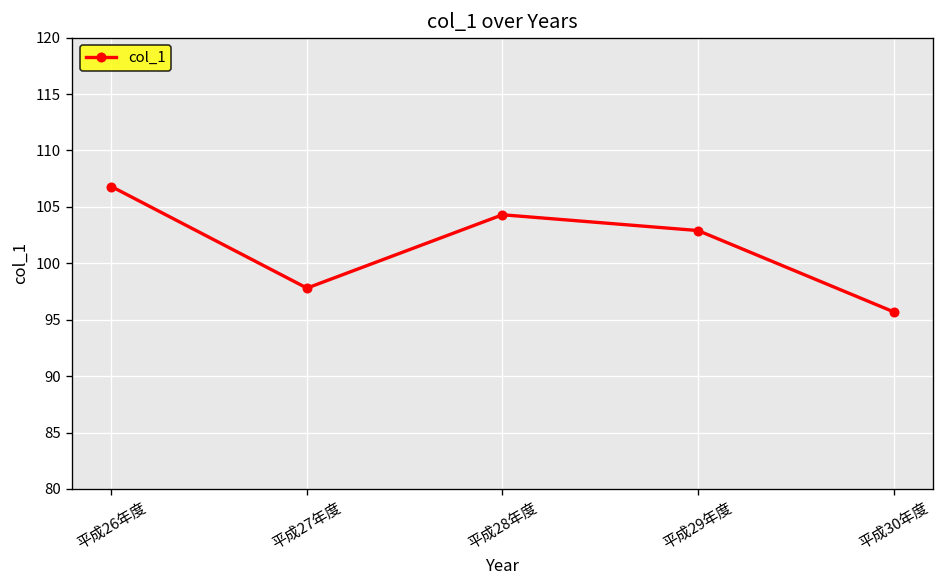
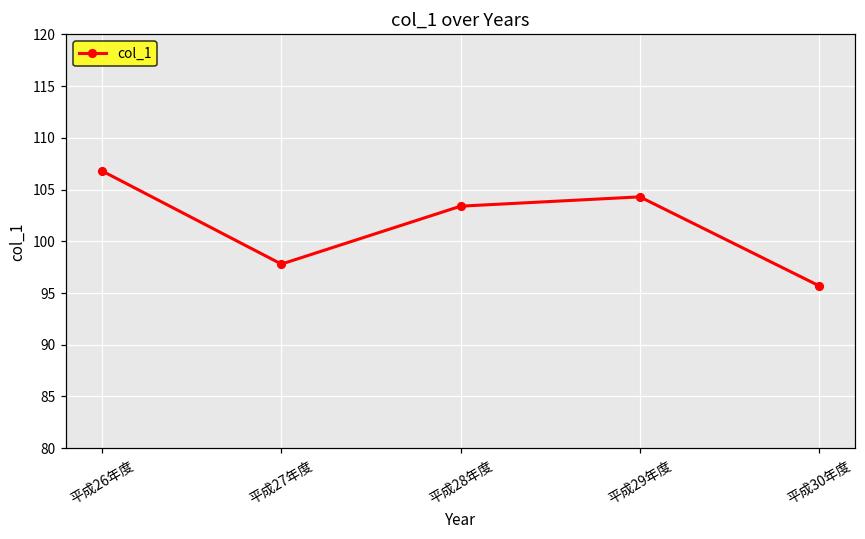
平成28年度: 104 -> 103
平成29年度: 103 -> 104
